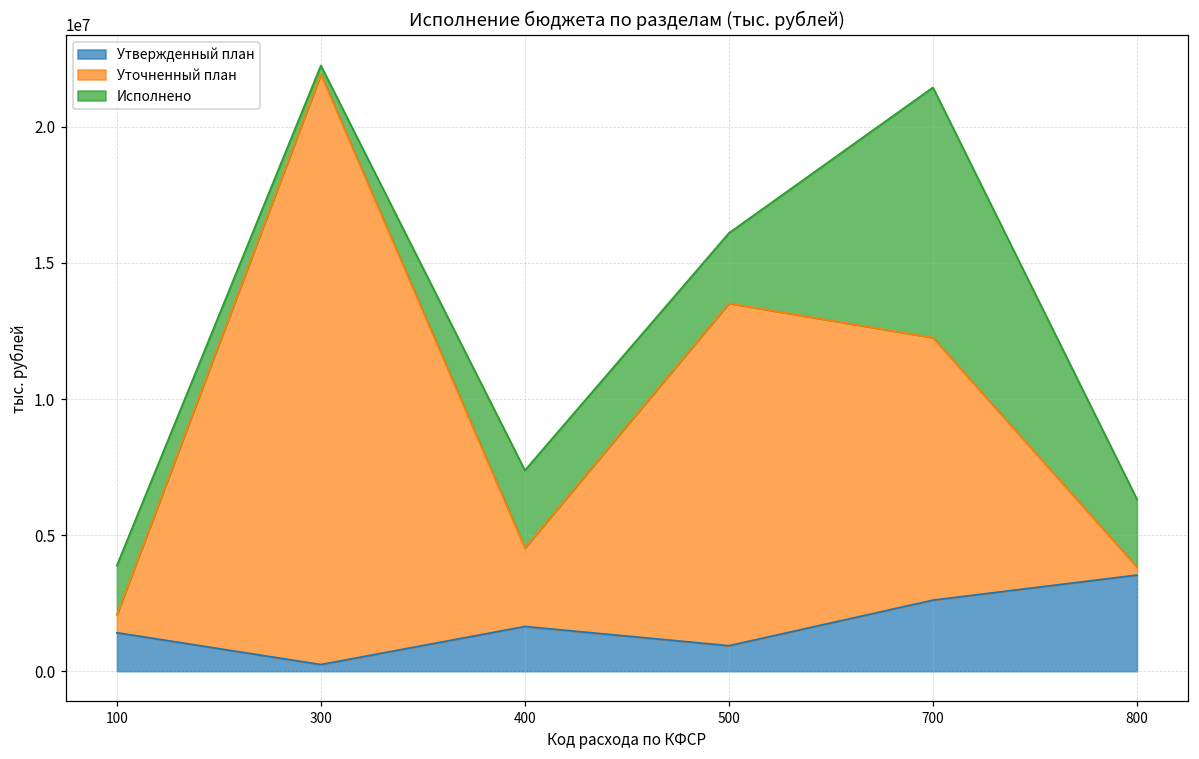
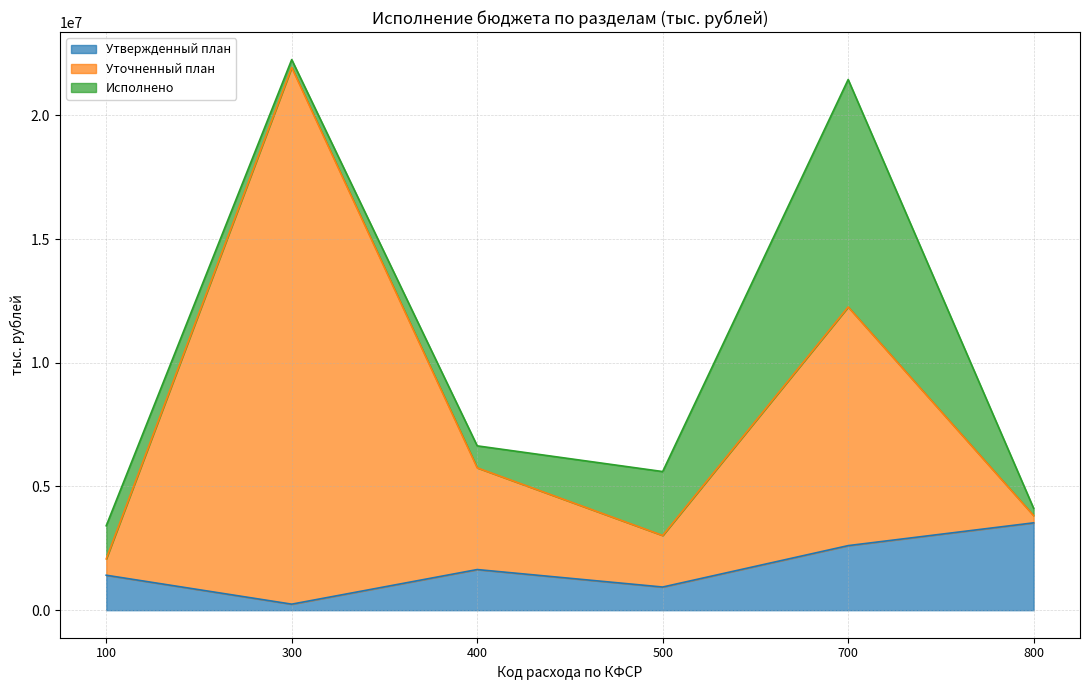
Исполнено, 100: 1800000 -> 1300000
Уточненный план, 400: 2900000 -> 4100000
Исполнено, 400: 2900000 -> 900000
Уточненный план, 500: 12600000 -> 2100000
Исполнено, 800: 2500000 -> 300000
